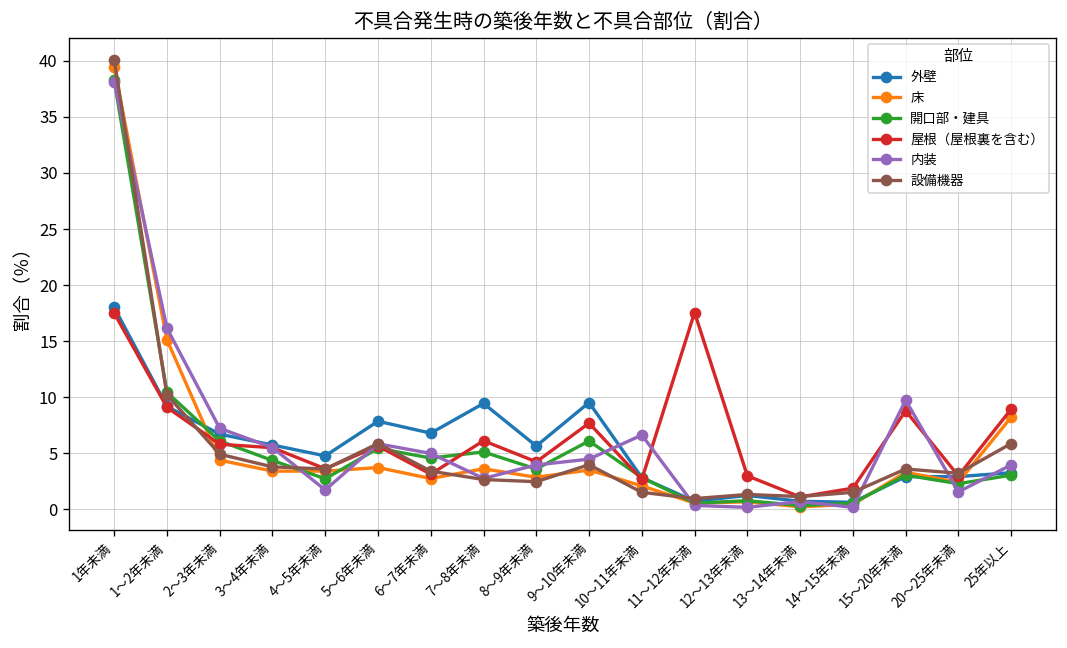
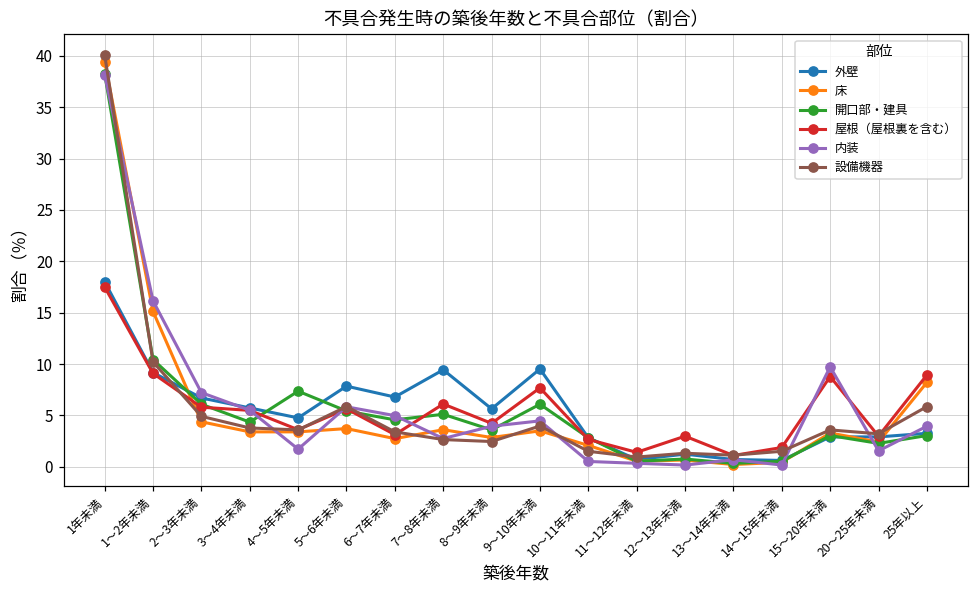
開口部・建具, 4～5年未満: 3 -> 7
内装, 10～11年未満: 7 -> 1
屋根（屋根裏を含む）, 11～12年未満: 18 -> 1
